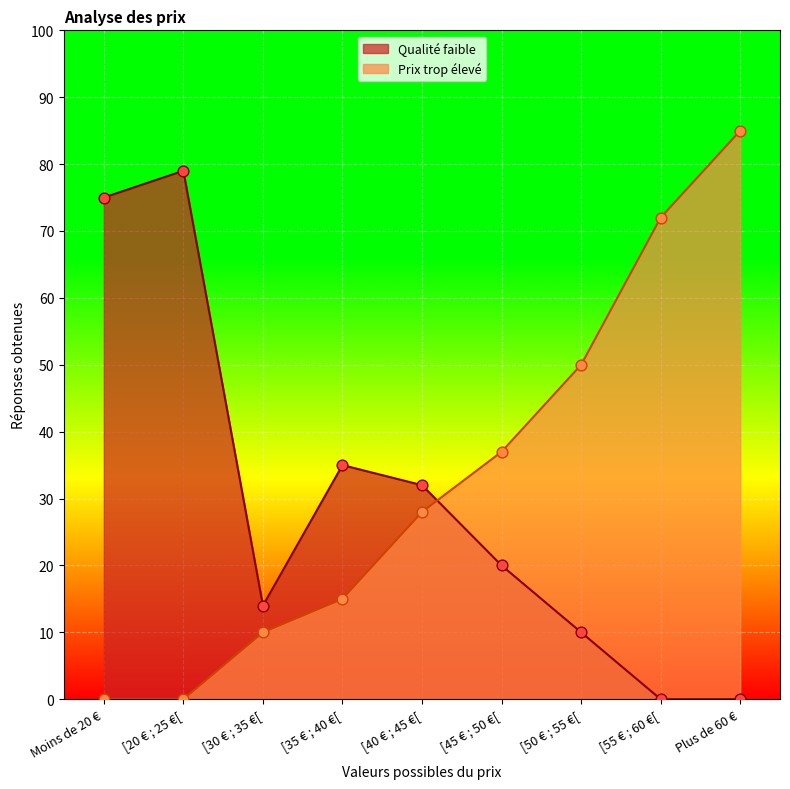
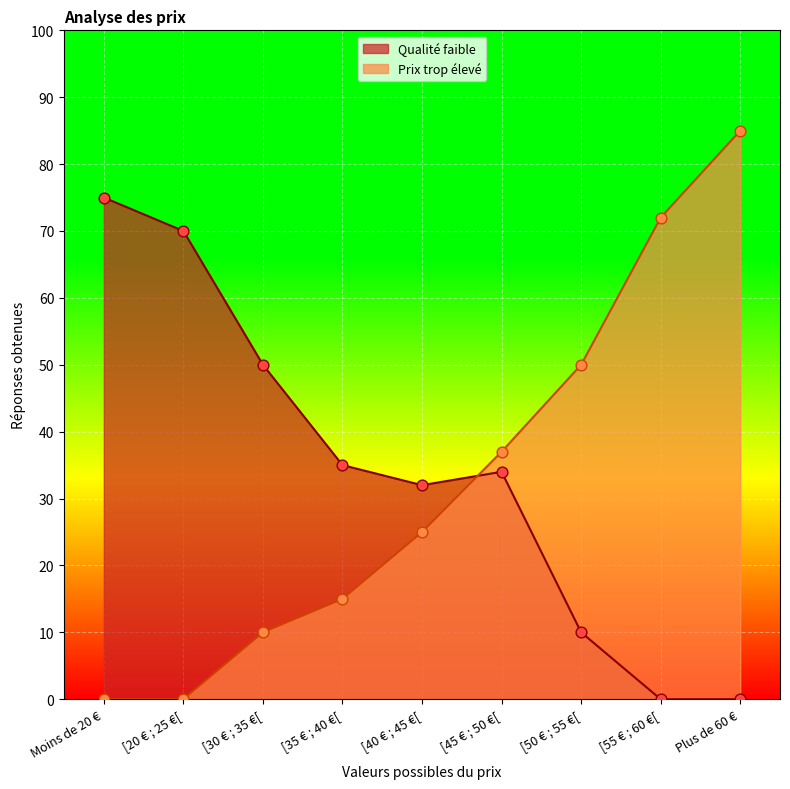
Qualité faible, [20 € ; 25 €[: 79 -> 70
Qualité faible, [30 € ; 35 €[: 14 -> 50
Prix trop élevé, [40 € ; 45 €[: 28 -> 25
Qualité faible, [45 € ; 50 €[: 20 -> 34
